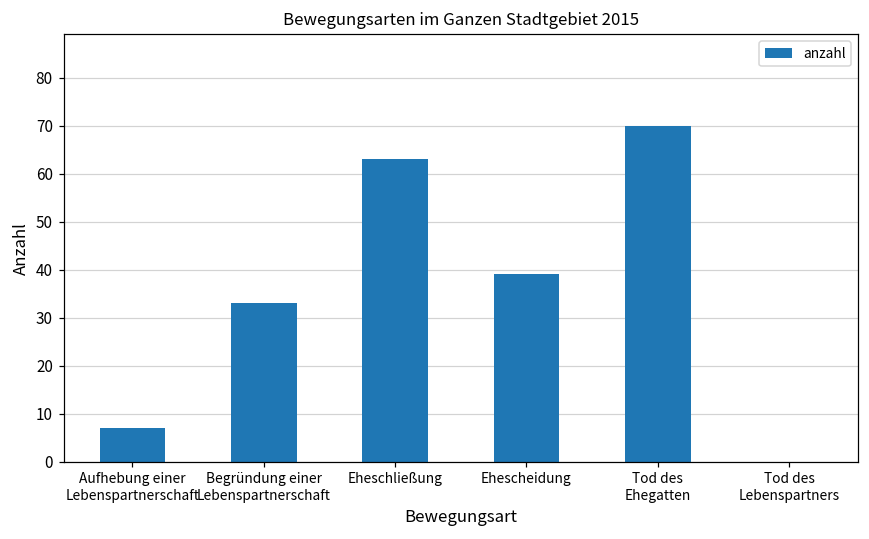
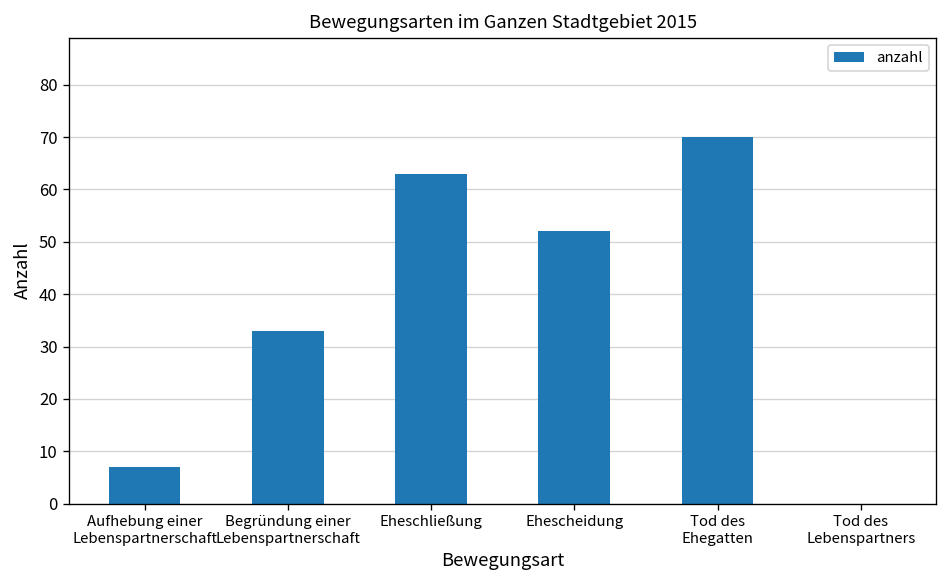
Ehescheidung: 39 -> 52
